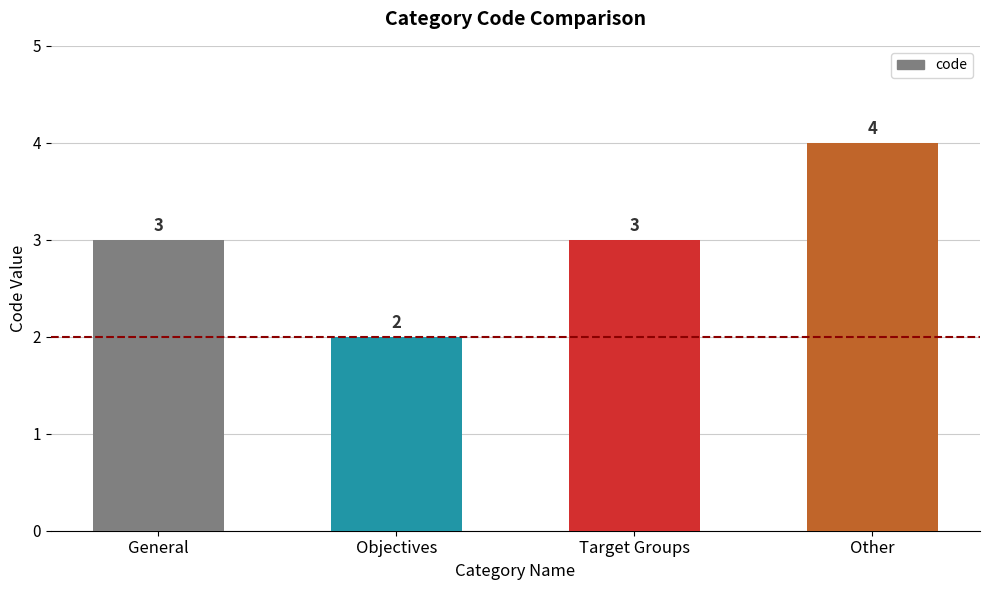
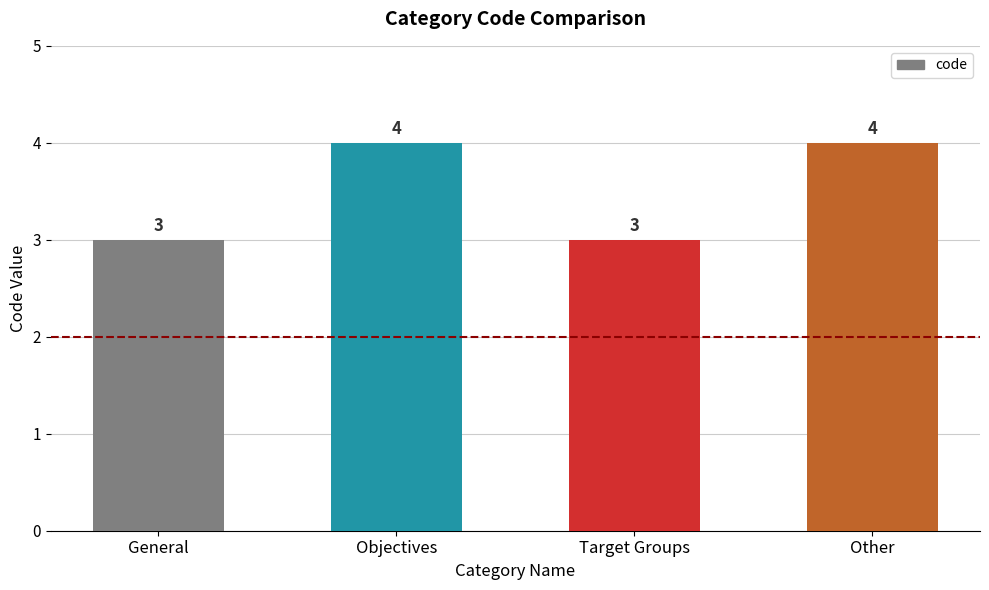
Objectives: 2 -> 4
